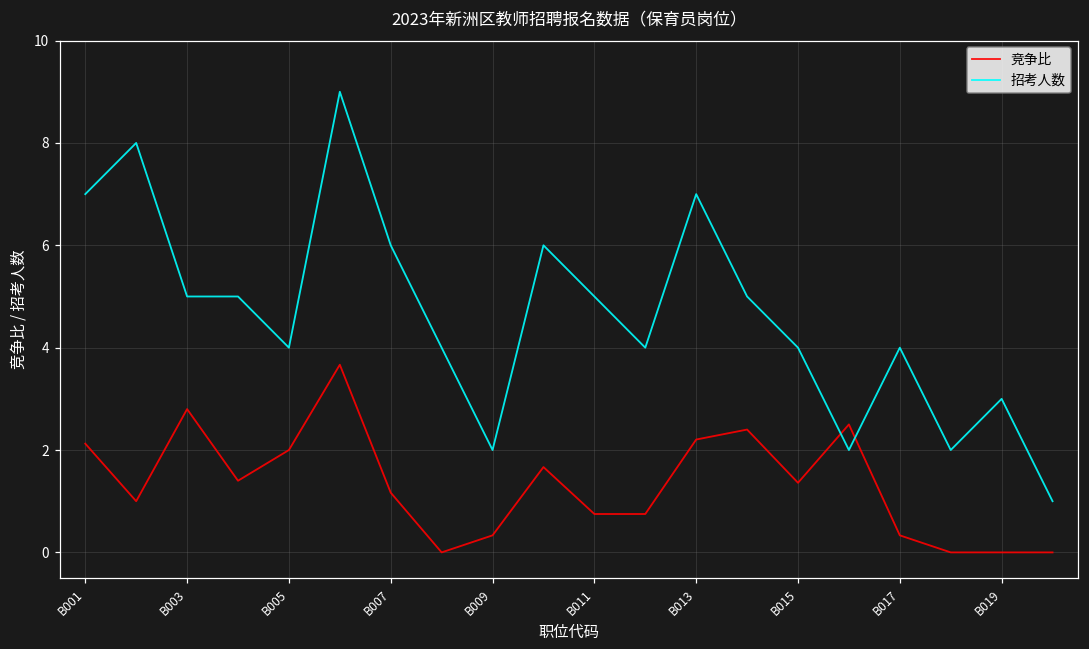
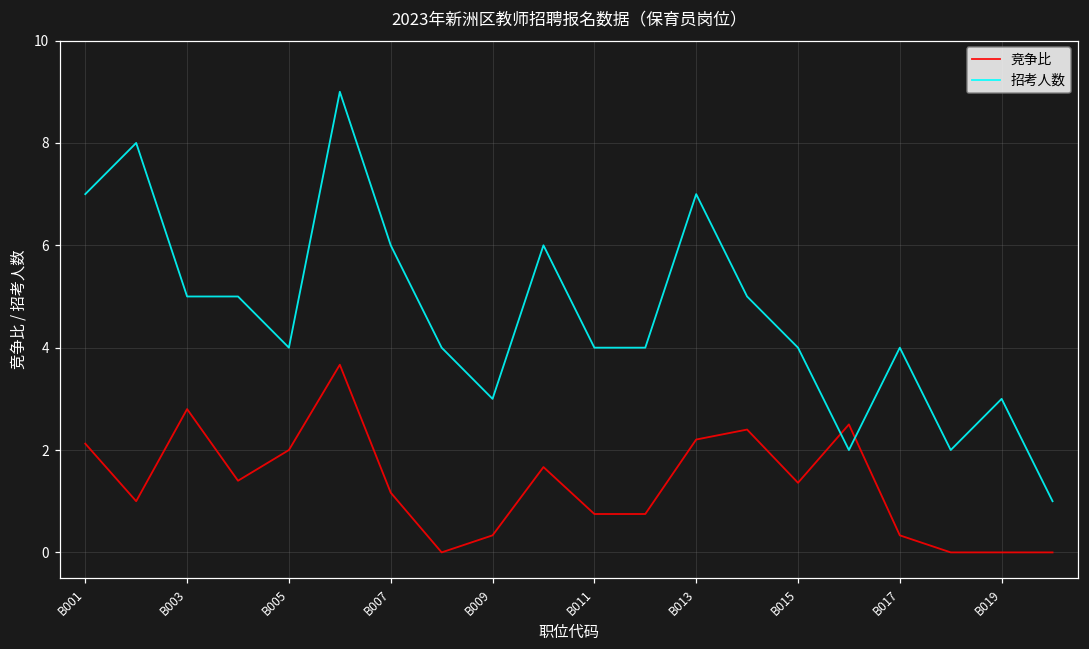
招考人数, B009: 2 -> 3
招考人数, B011: 5 -> 4
